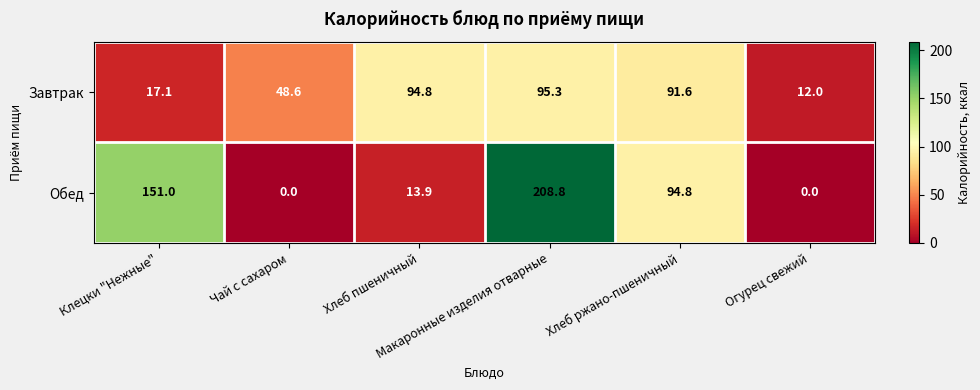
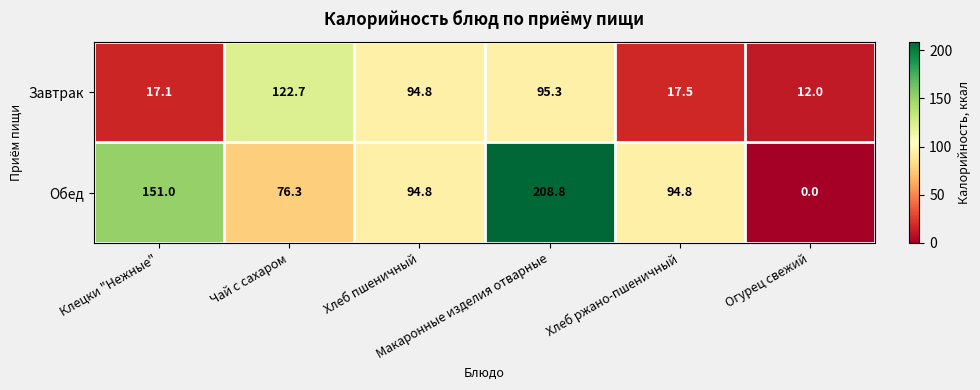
Завтрак, Чай с сахаром: 48.6 -> 122.7
Завтрак, Хлеб ржано-пшеничный: 91.6 -> 17.5
Обед, Чай с сахаром: 0.0 -> 76.3
Обед, Хлеб пшеничный: 13.9 -> 94.8
